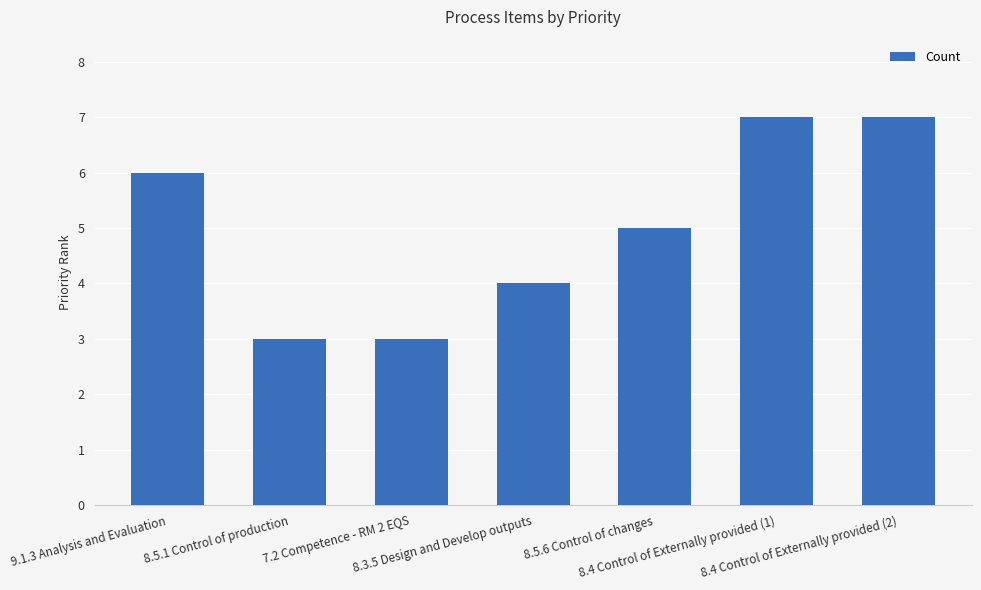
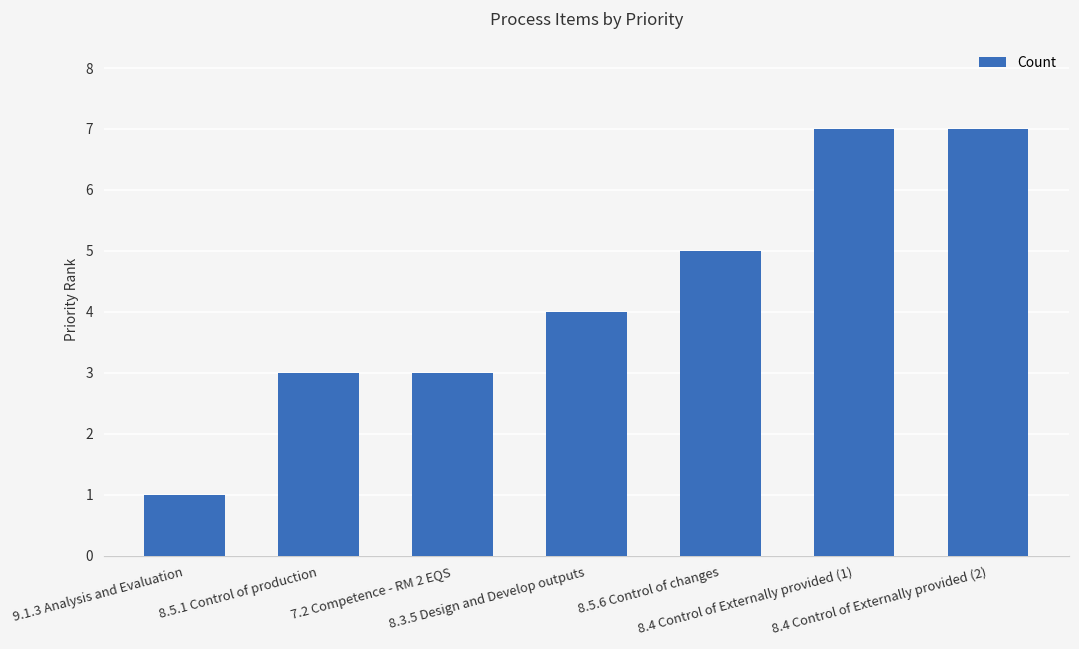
9.1.3 Analysis and Evaluation: 6 -> 1
